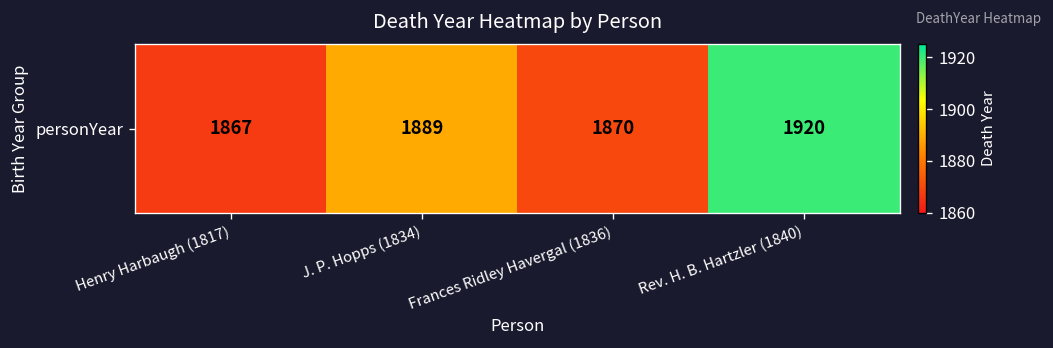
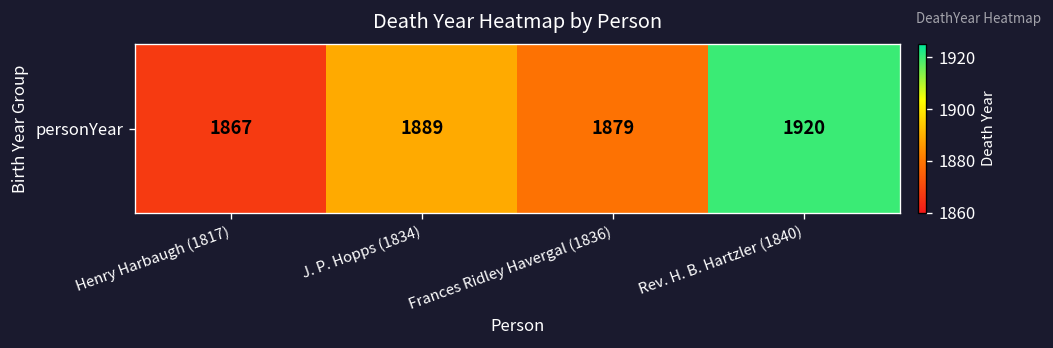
personYear, Frances Ridley Havergal (1836): 1870 -> 1879
